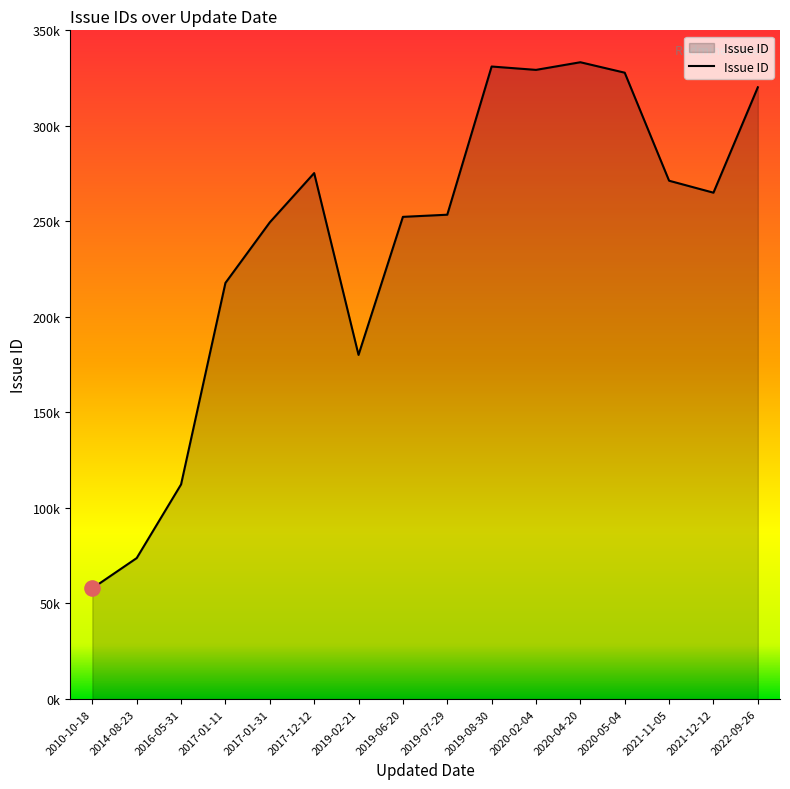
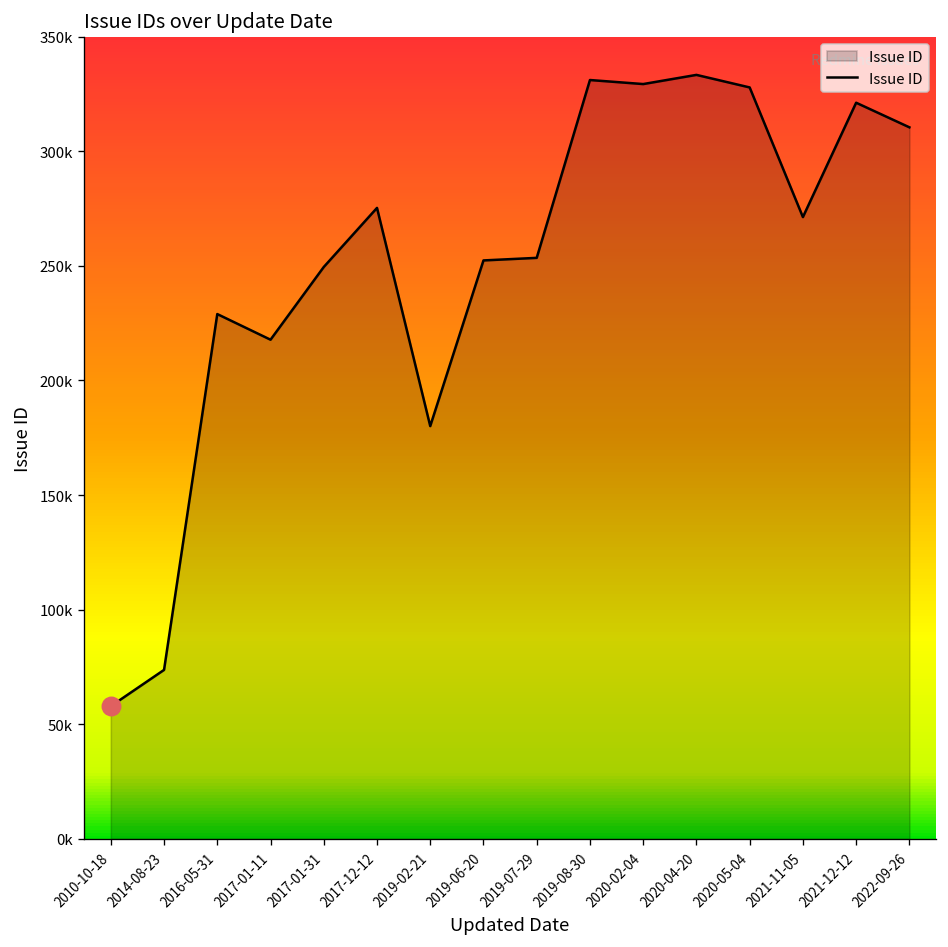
Issue ID, 2016-05-31: 112000 -> 229000
Issue ID, 2021-12-12: 265000 -> 321000
Issue ID, 2022-09-26: 320000 -> 310000
